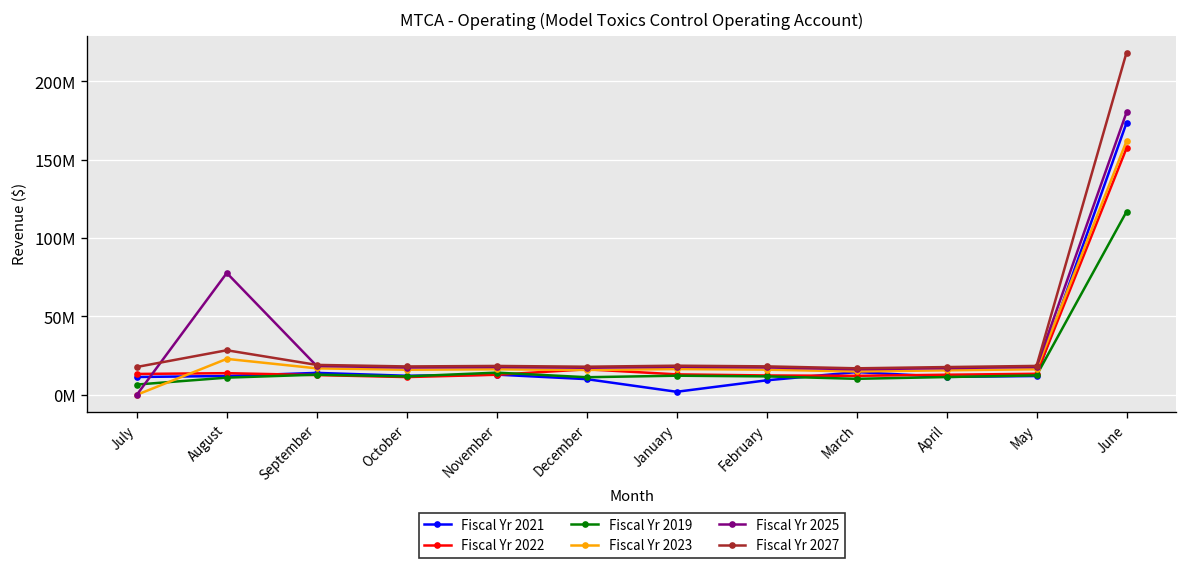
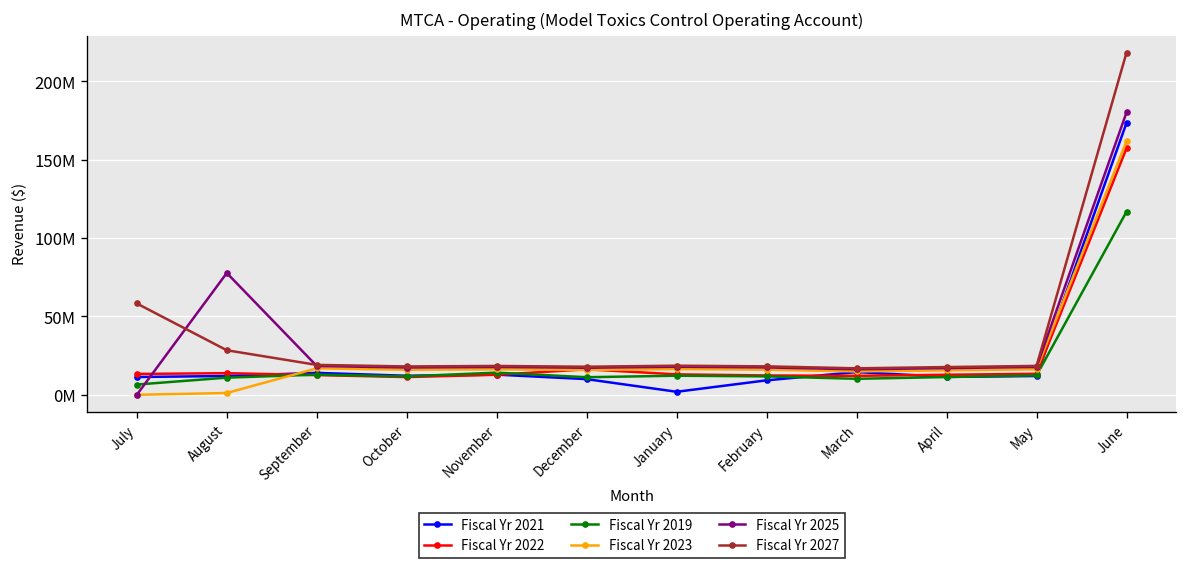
Fiscal Yr 2027, July: 18000000 -> 58000000
Fiscal Yr 2023, August: 23000000 -> 1000000
